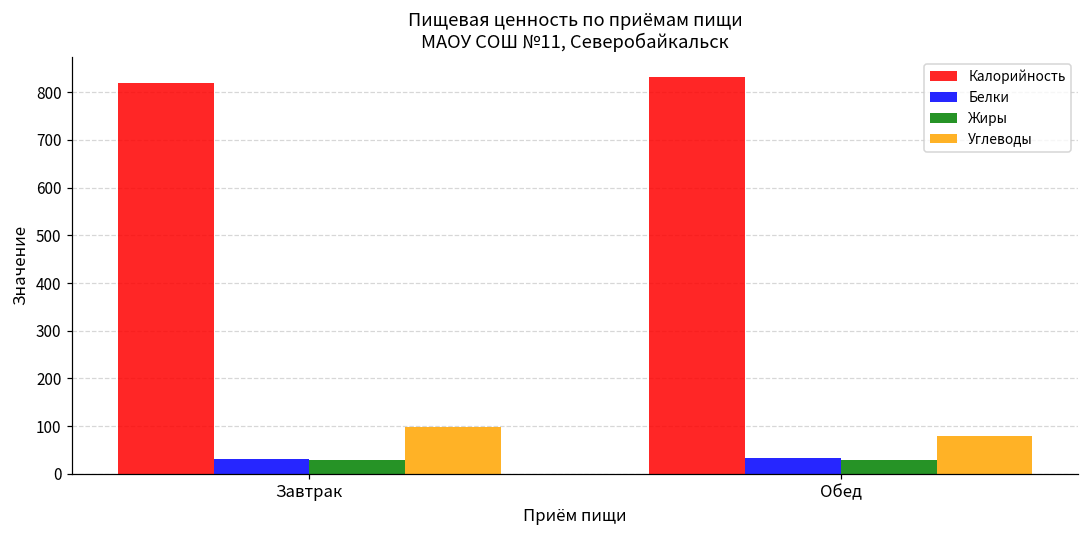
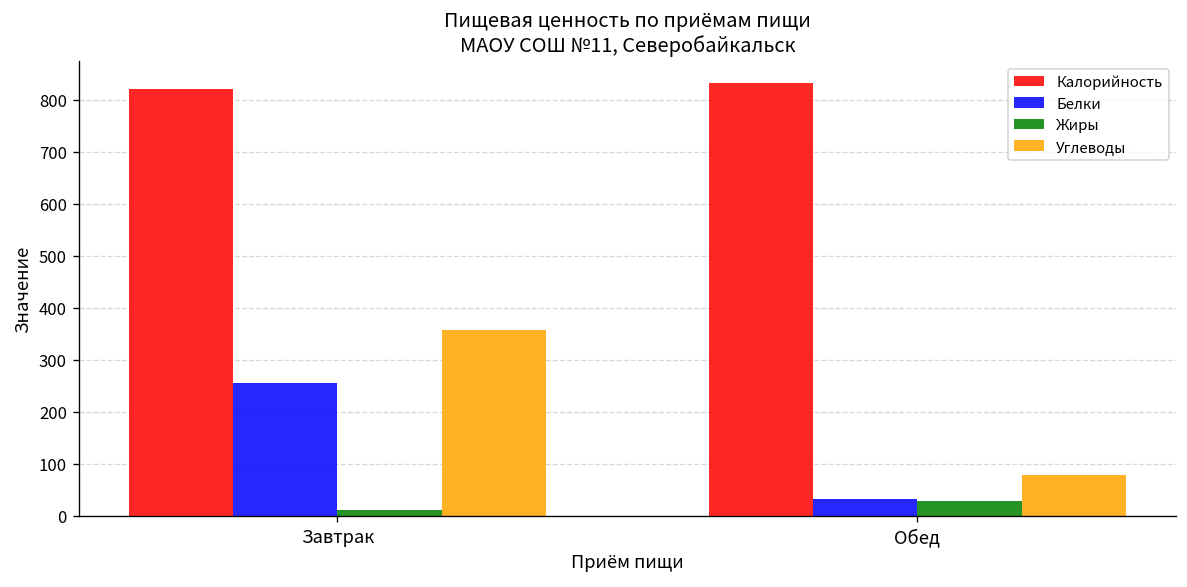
Белки, Завтрак: 30 -> 260
Жиры, Завтрак: 30 -> 10
Углеводы, Завтрак: 100 -> 360
